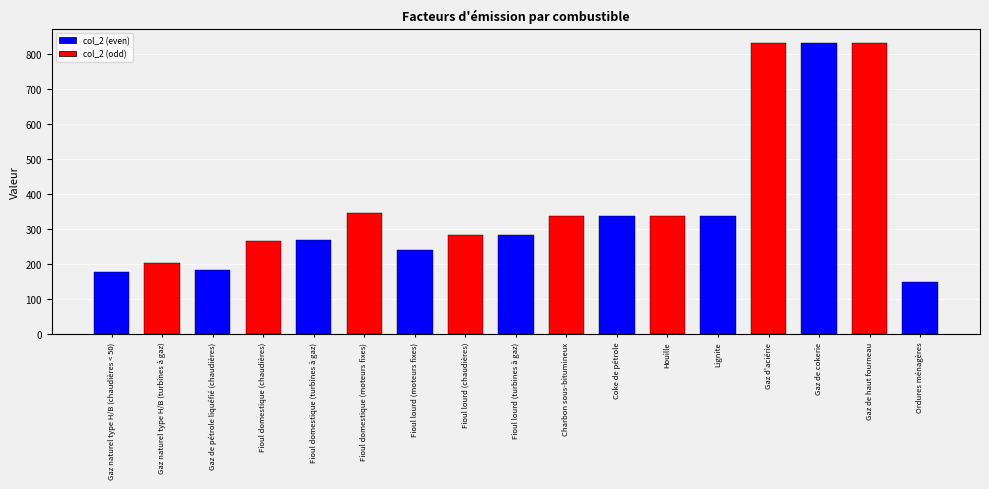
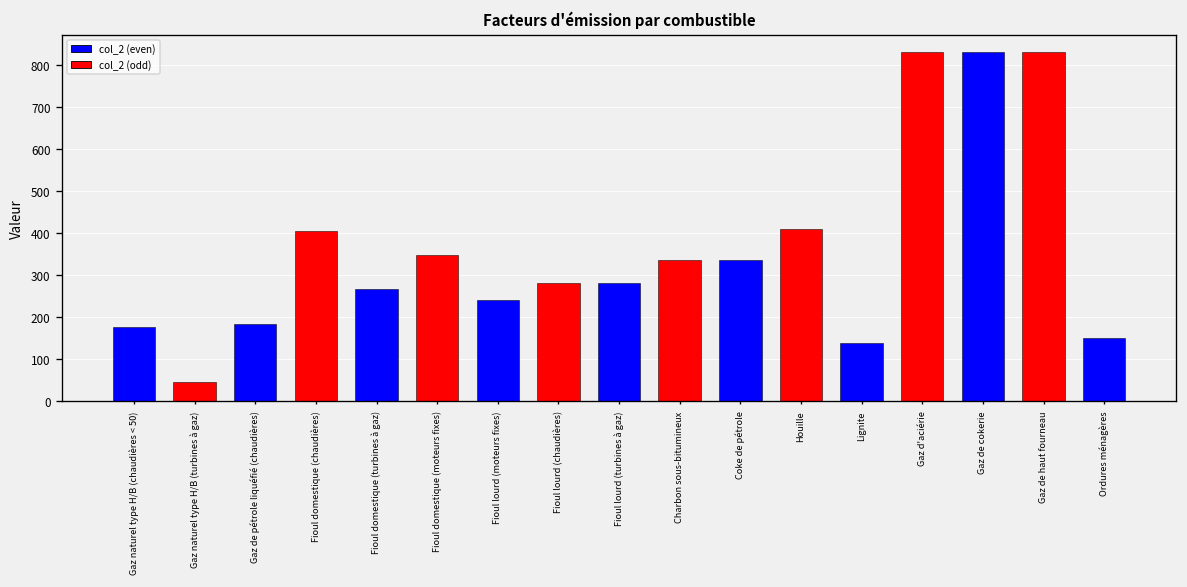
Gaz naturel type H/B (turbines à gaz): 200 -> 50
Fioul domestique (chaudières): 270 -> 410
Houille: 340 -> 410
Lignite: 340 -> 140
